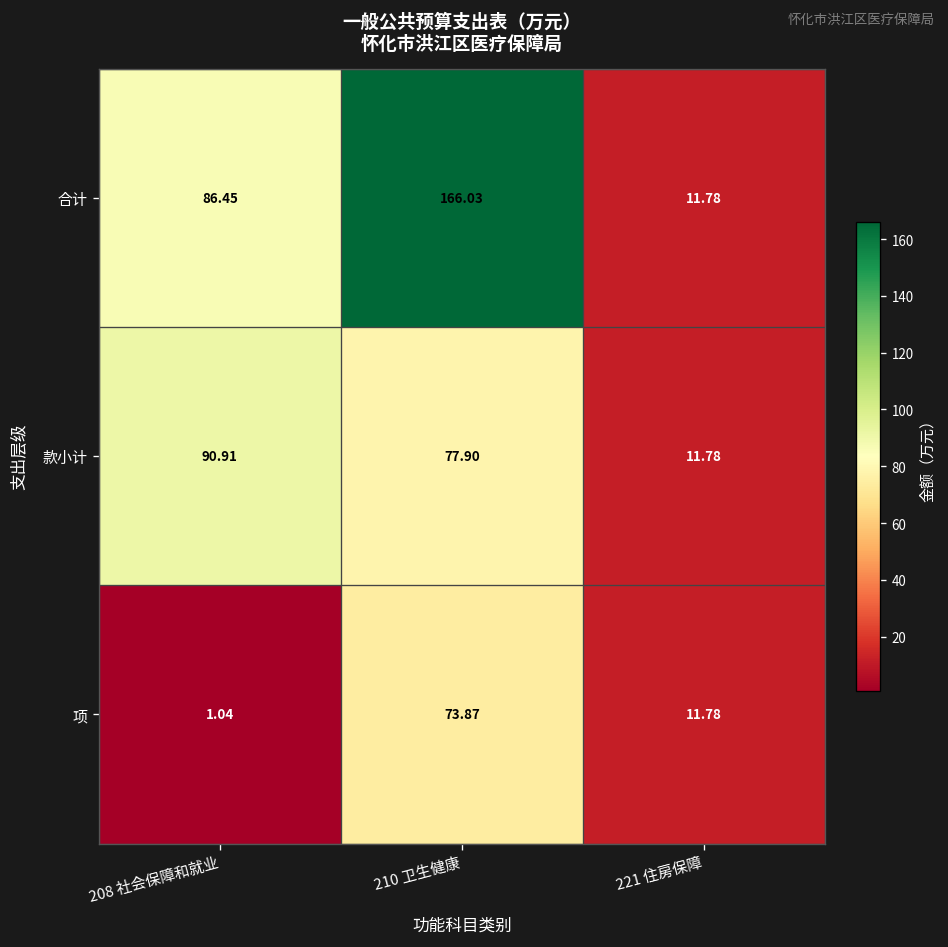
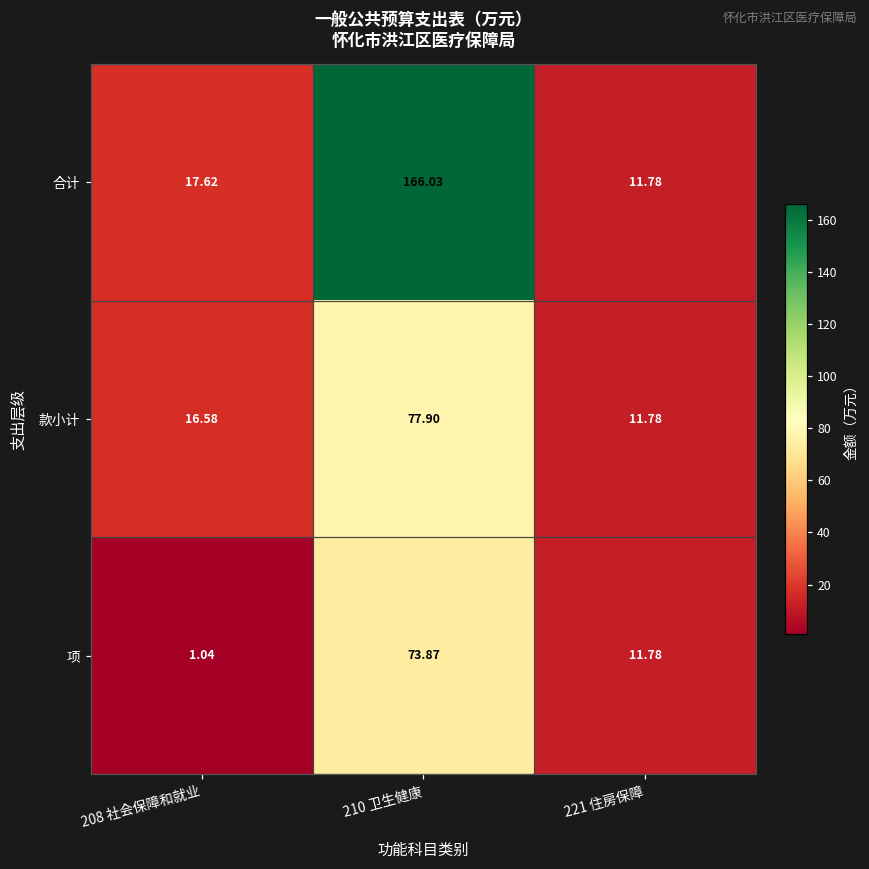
合计, 208 社会保障和就业: 86.45 -> 17.62
款小计, 208 社会保障和就业: 90.91 -> 16.58
